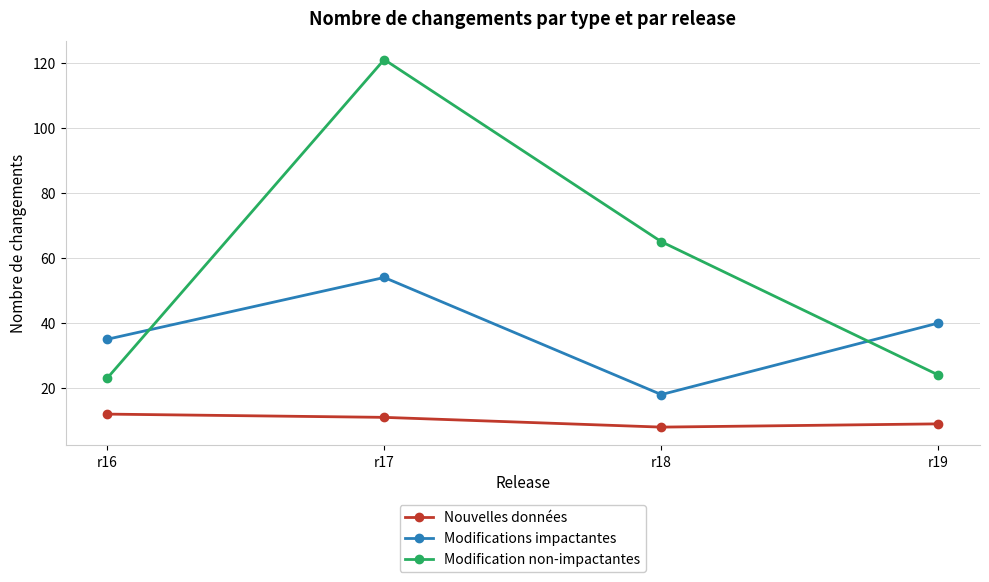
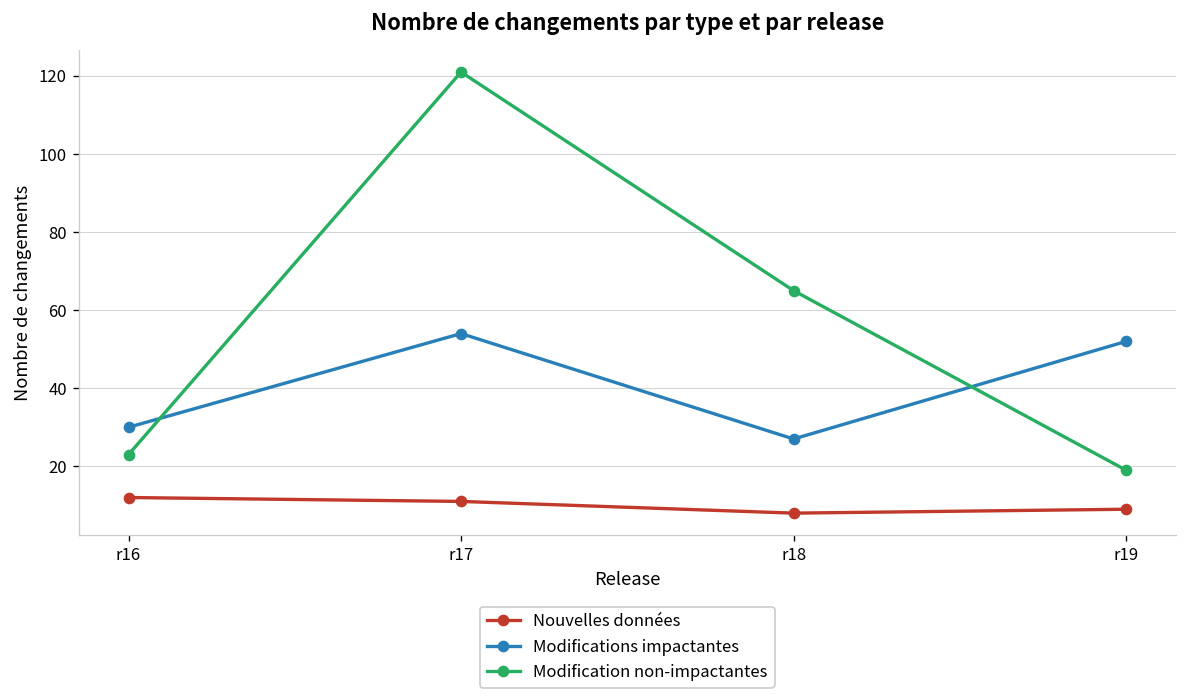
Modifications impactantes, r16: 35 -> 30
Modifications impactantes, r18: 18 -> 27
Modifications impactantes, r19: 40 -> 52
Modification non-impactantes, r19: 24 -> 19
